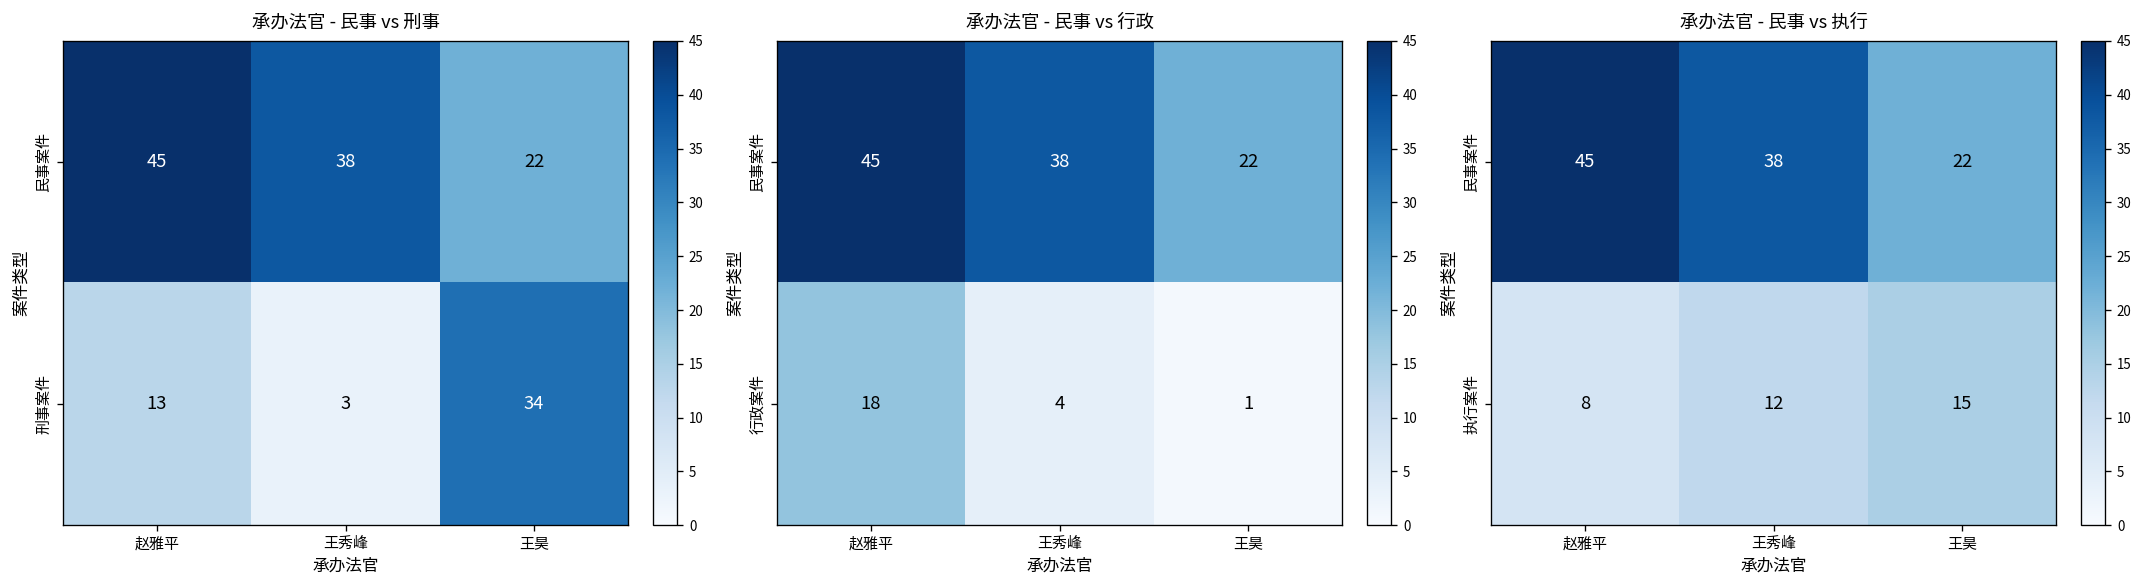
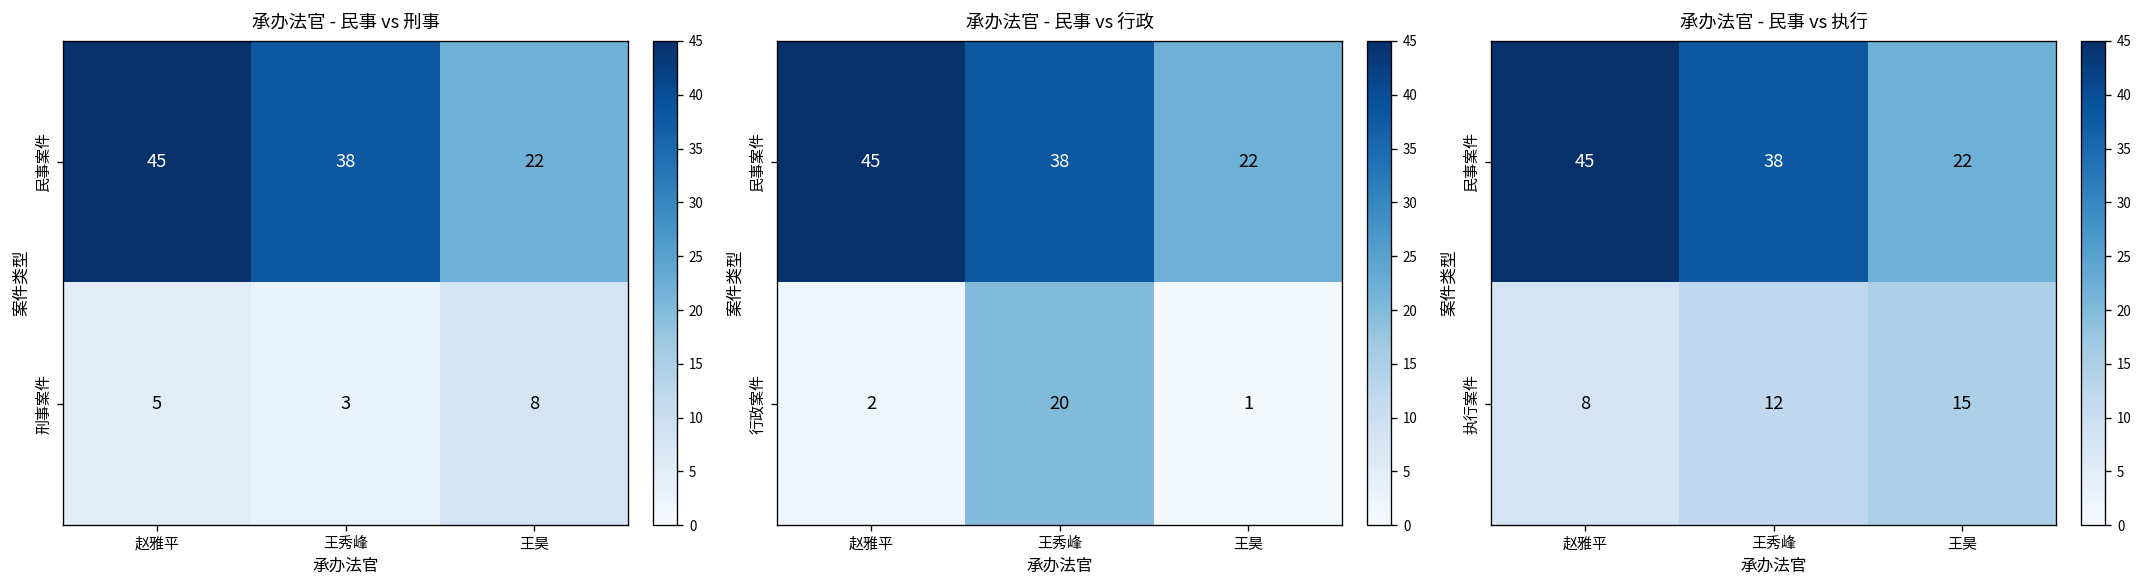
承办法官 - 民事 vs 刑事, 刑事案件, 赵雅平: 13 -> 5
承办法官 - 民事 vs 刑事, 刑事案件, 王昊: 34 -> 8
承办法官 - 民事 vs 行政, 行政案件, 赵雅平: 18 -> 2
承办法官 - 民事 vs 行政, 行政案件, 王秀峰: 4 -> 20
